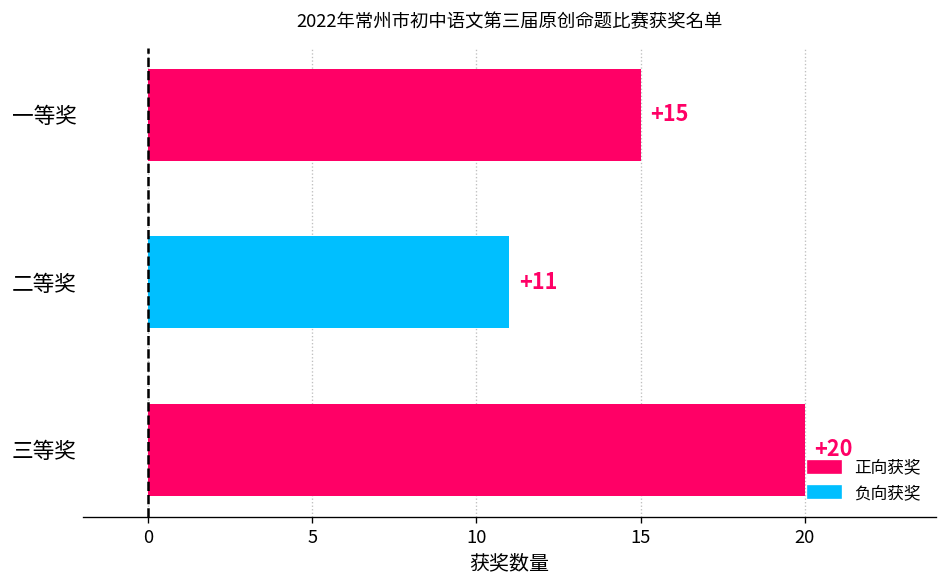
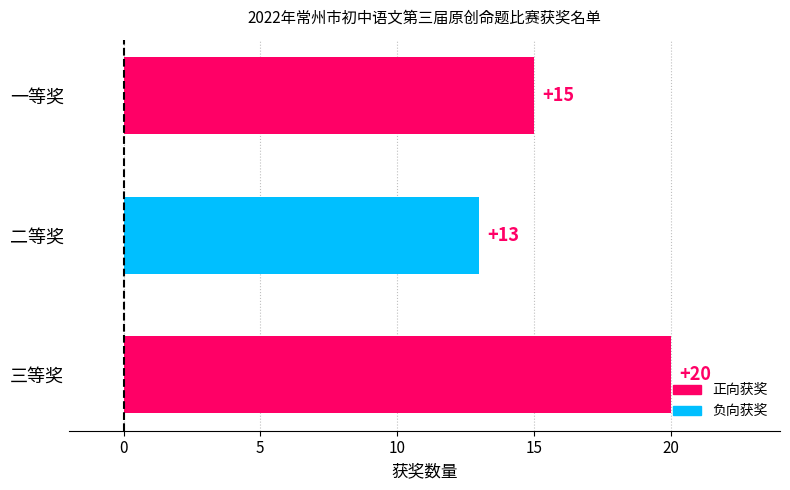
二等奖: +11 -> +13
